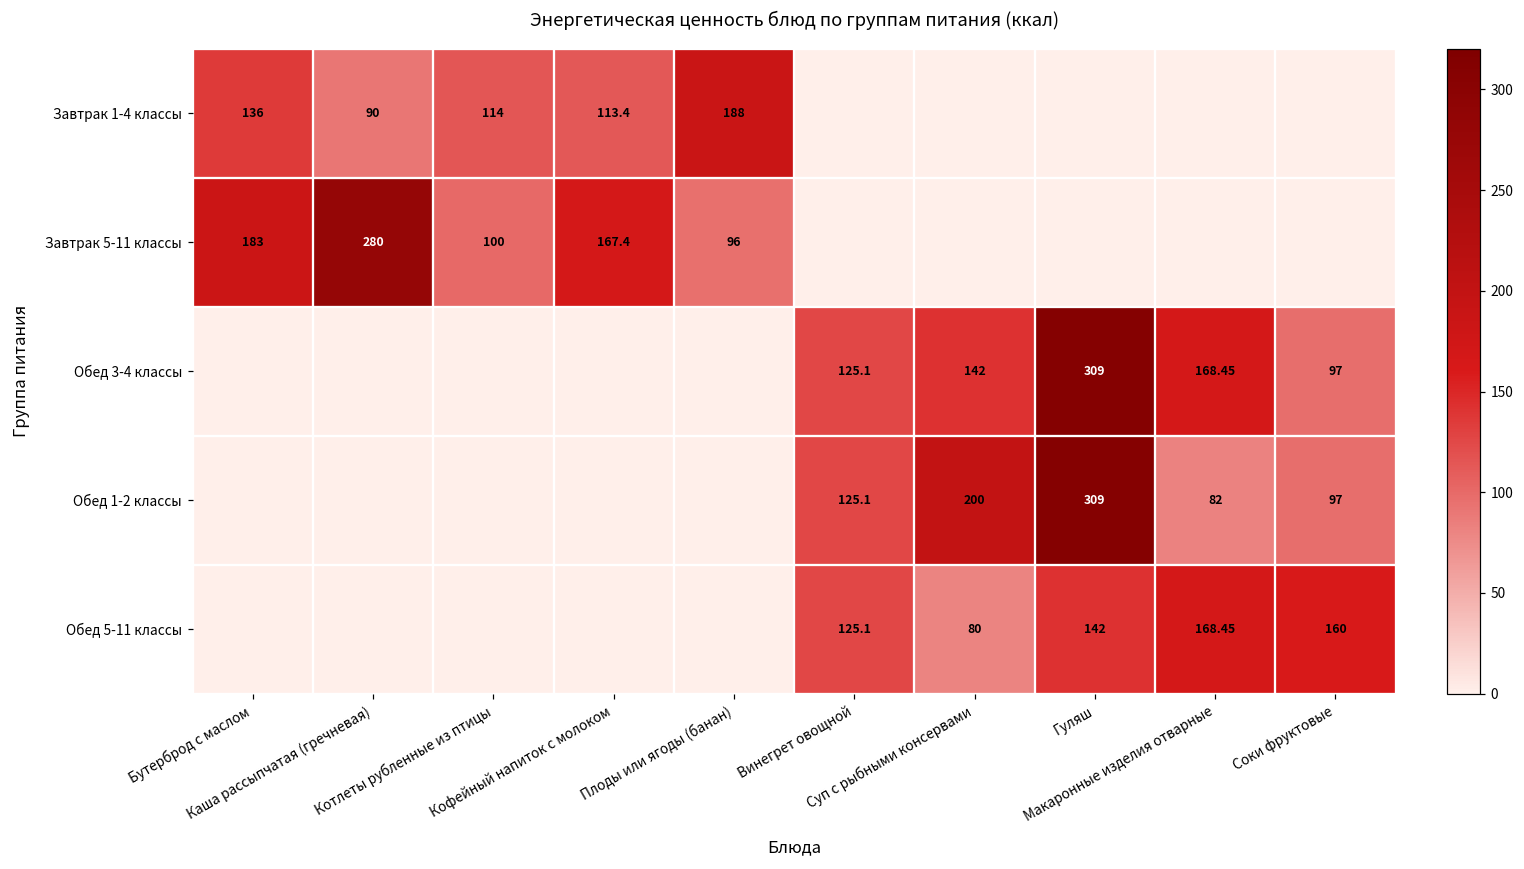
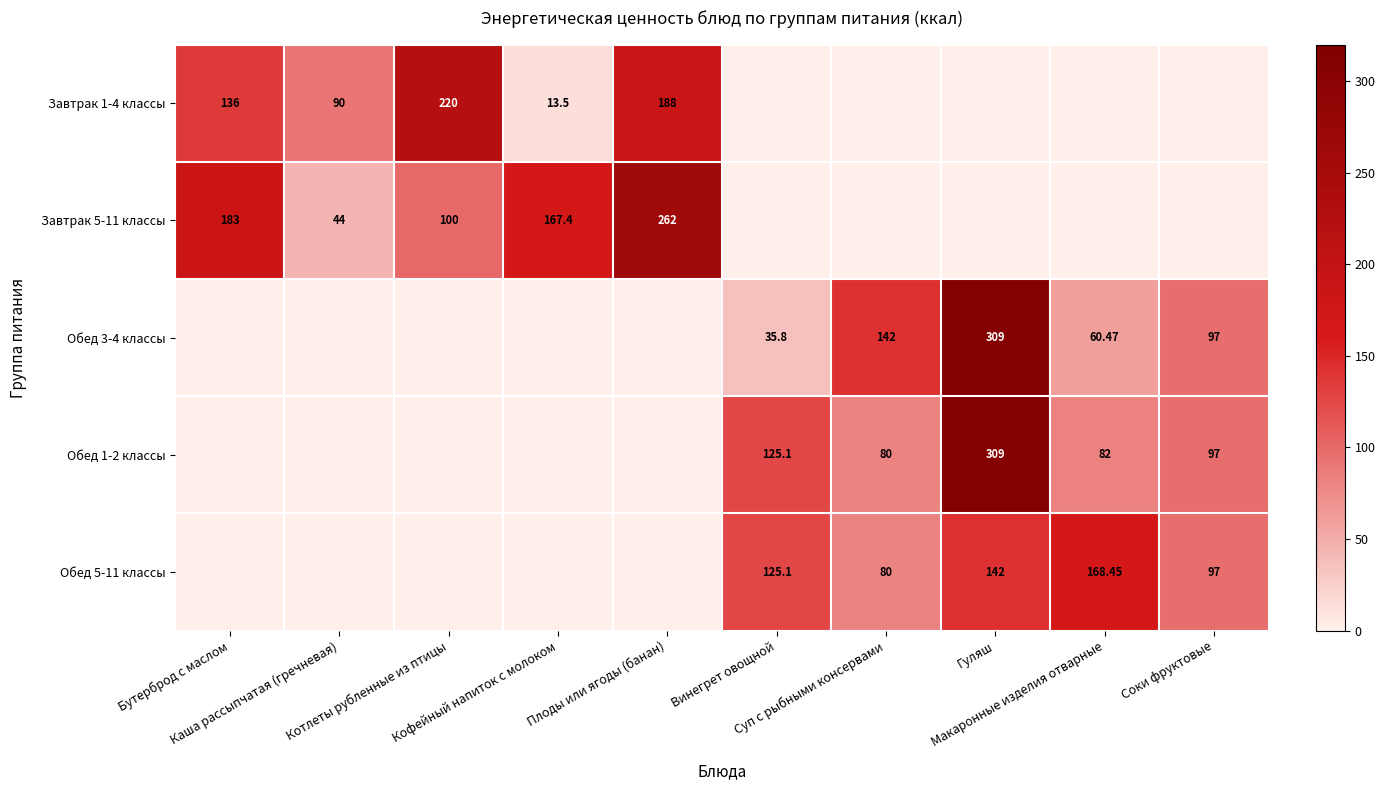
Завтрак 1-4 классы, Котлеты рубленные из птицы: 114 -> 220
Завтрак 1-4 классы, Кофейный напиток с молоком: 113.4 -> 13.5
Завтрак 5-11 классы, Каша рассыпчатая (гречневая): 280 -> 44
Завтрак 5-11 классы, Плоды или ягоды (банан): 96 -> 262
Обед 3-4 классы, Винегрет овощной: 125.1 -> 35.8
Обед 3-4 классы, Макаронные изделия отварные: 168.45 -> 60.47
Обед 1-2 классы, Суп с рыбными консервами: 200 -> 80
Обед 5-11 классы, Соки фруктовые: 160 -> 97
